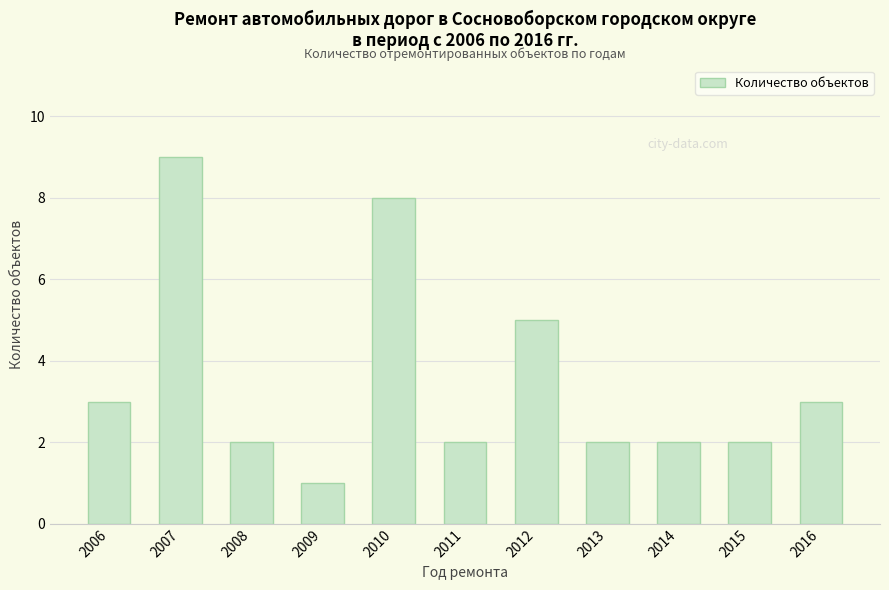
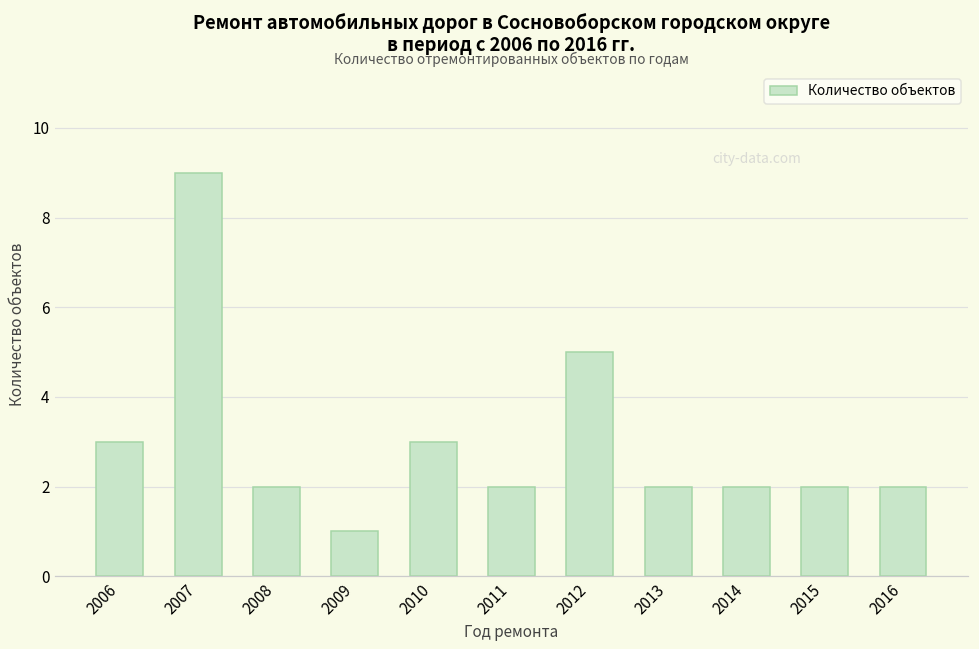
2010: 8 -> 3
2016: 3 -> 2
